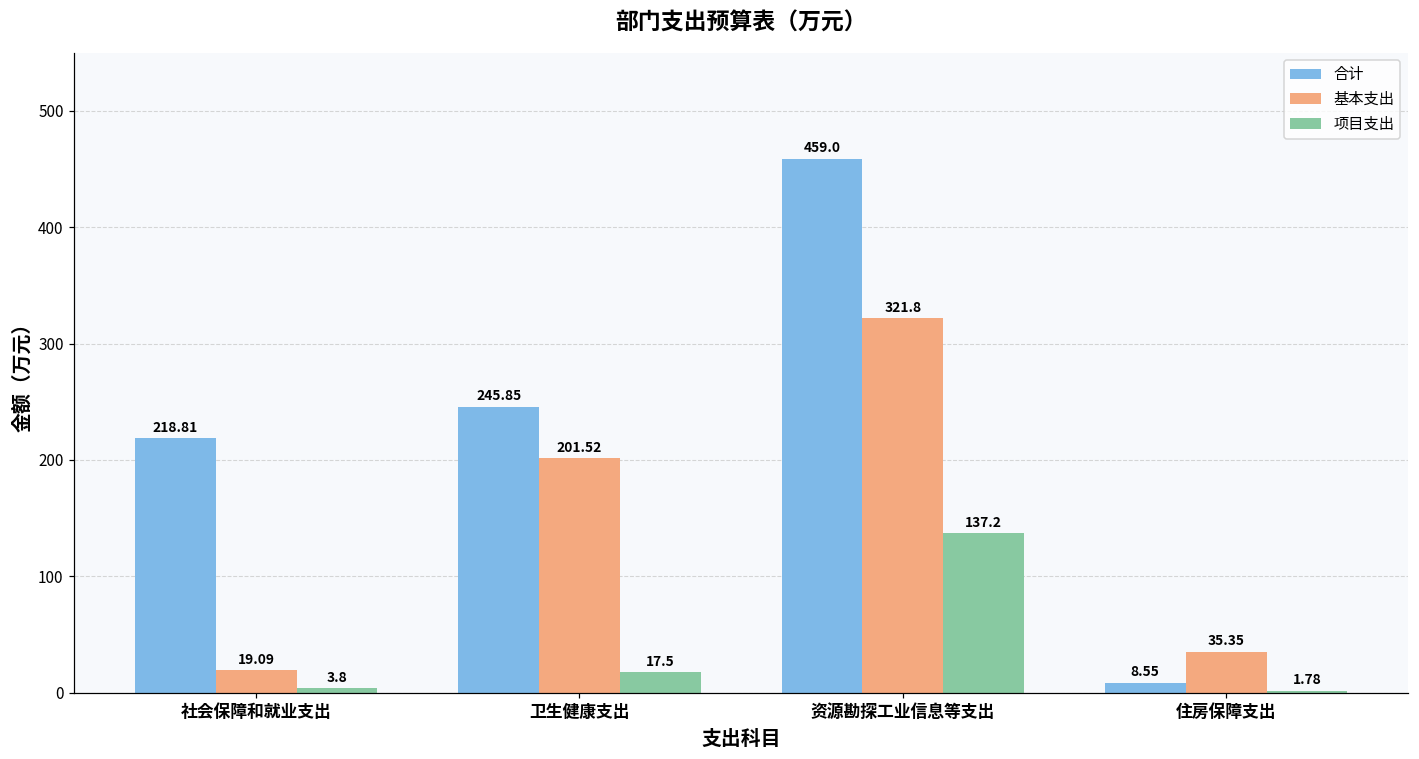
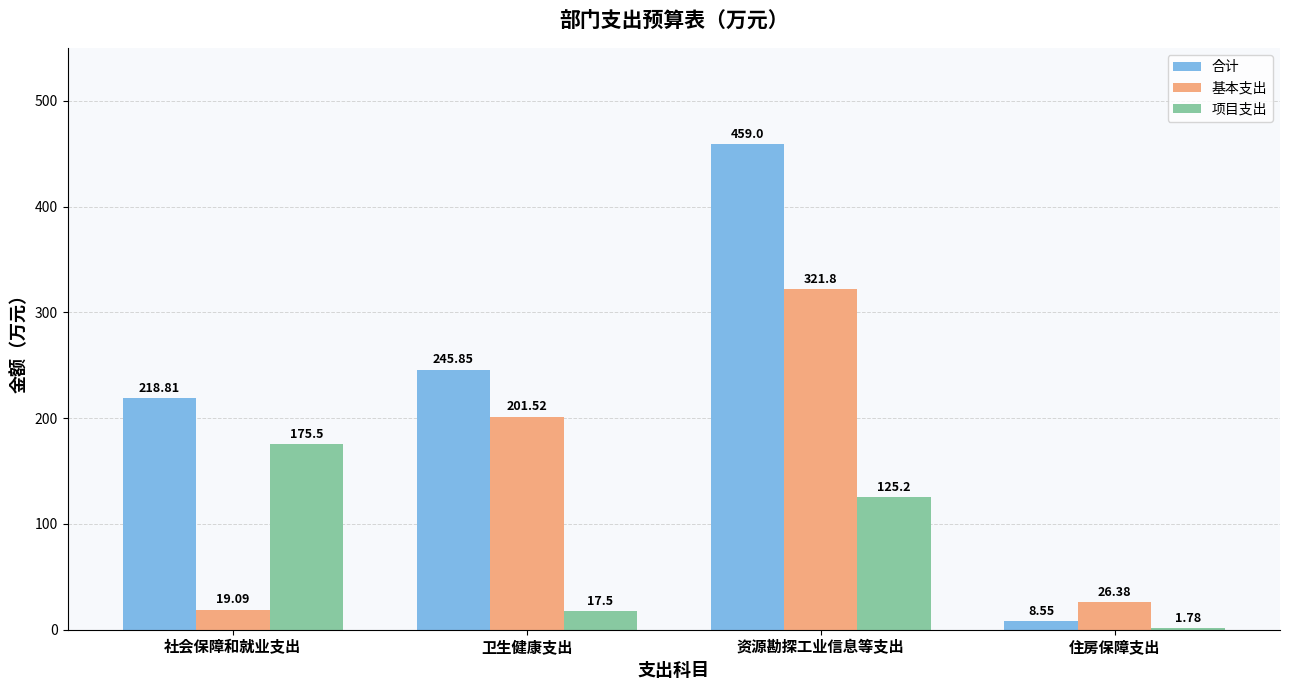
项目支出, 社会保障和就业支出: 3.8 -> 175.5
项目支出, 资源勘探工业信息等支出: 137.2 -> 125.2
基本支出, 住房保障支出: 35.35 -> 26.38
